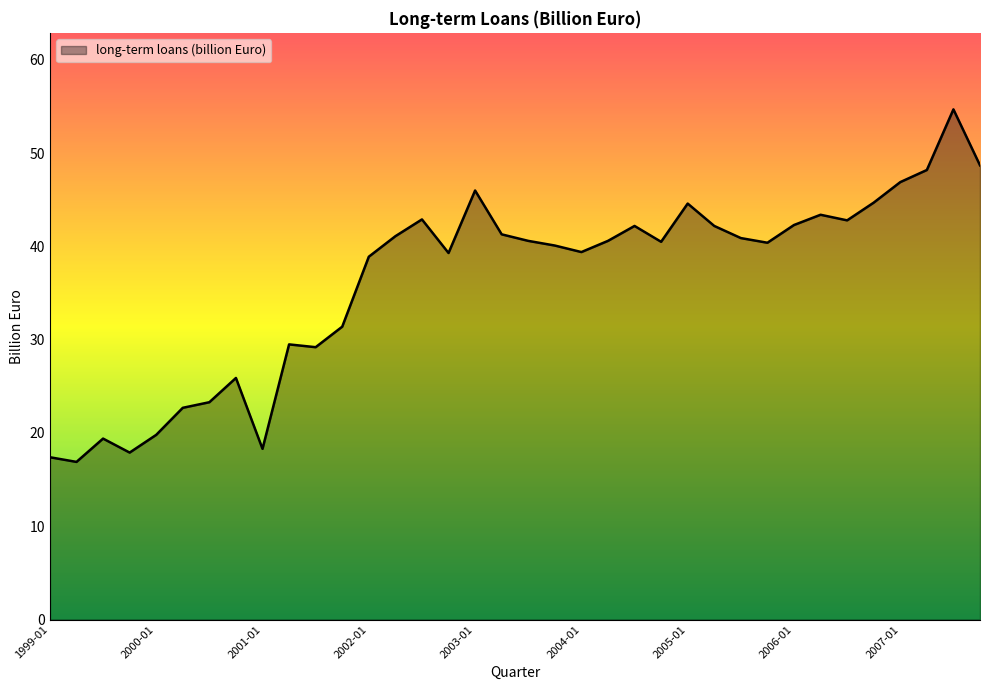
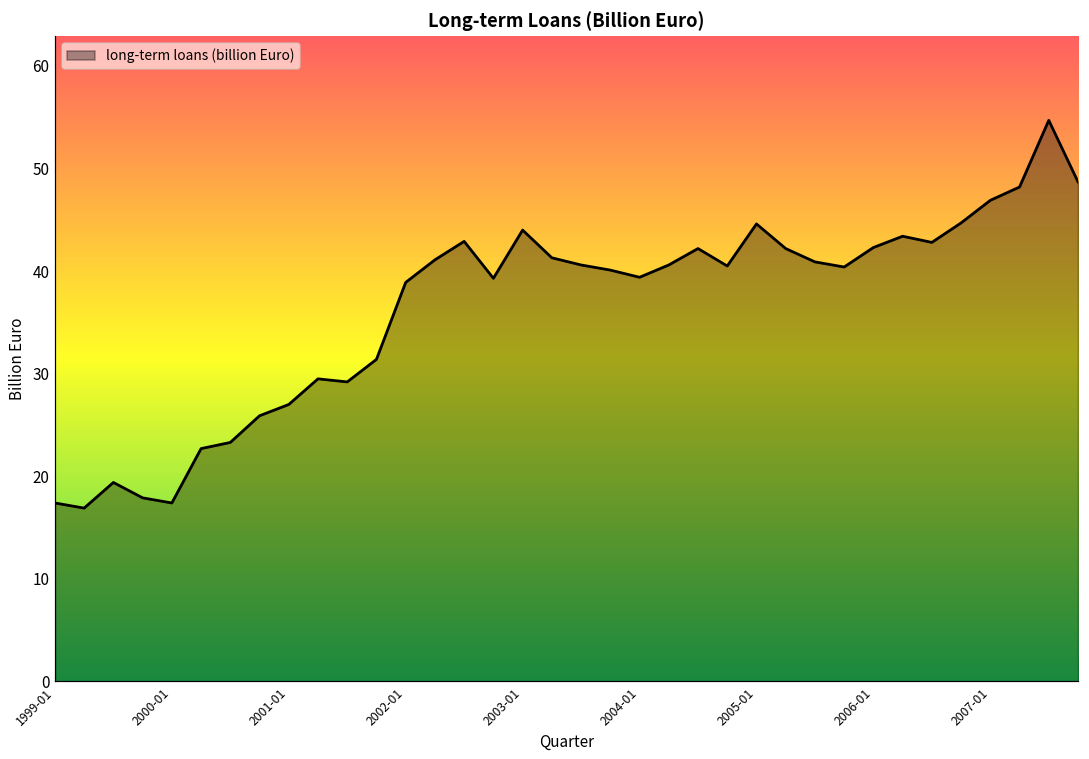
2000-01: 20 -> 17
2001-01: 18 -> 27
2003-01: 46 -> 44
